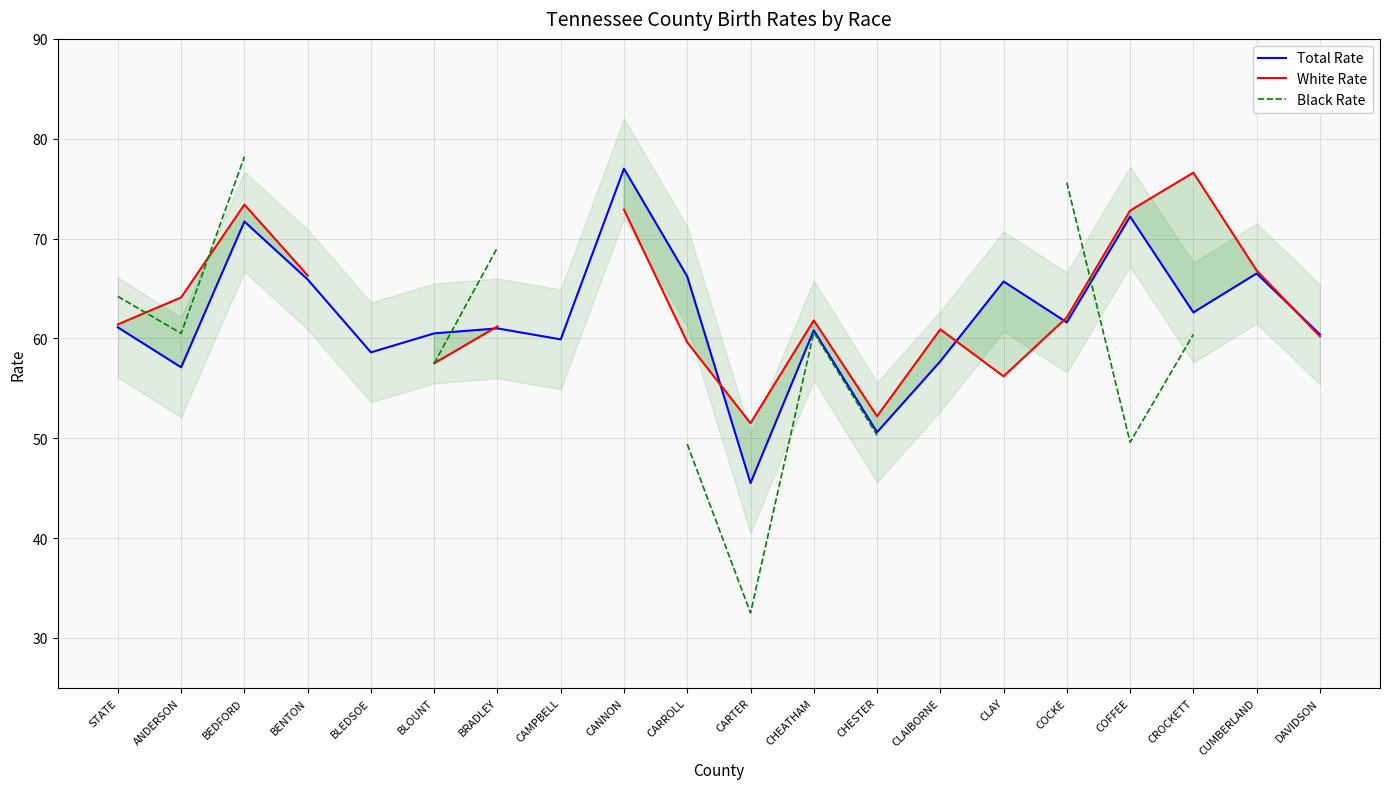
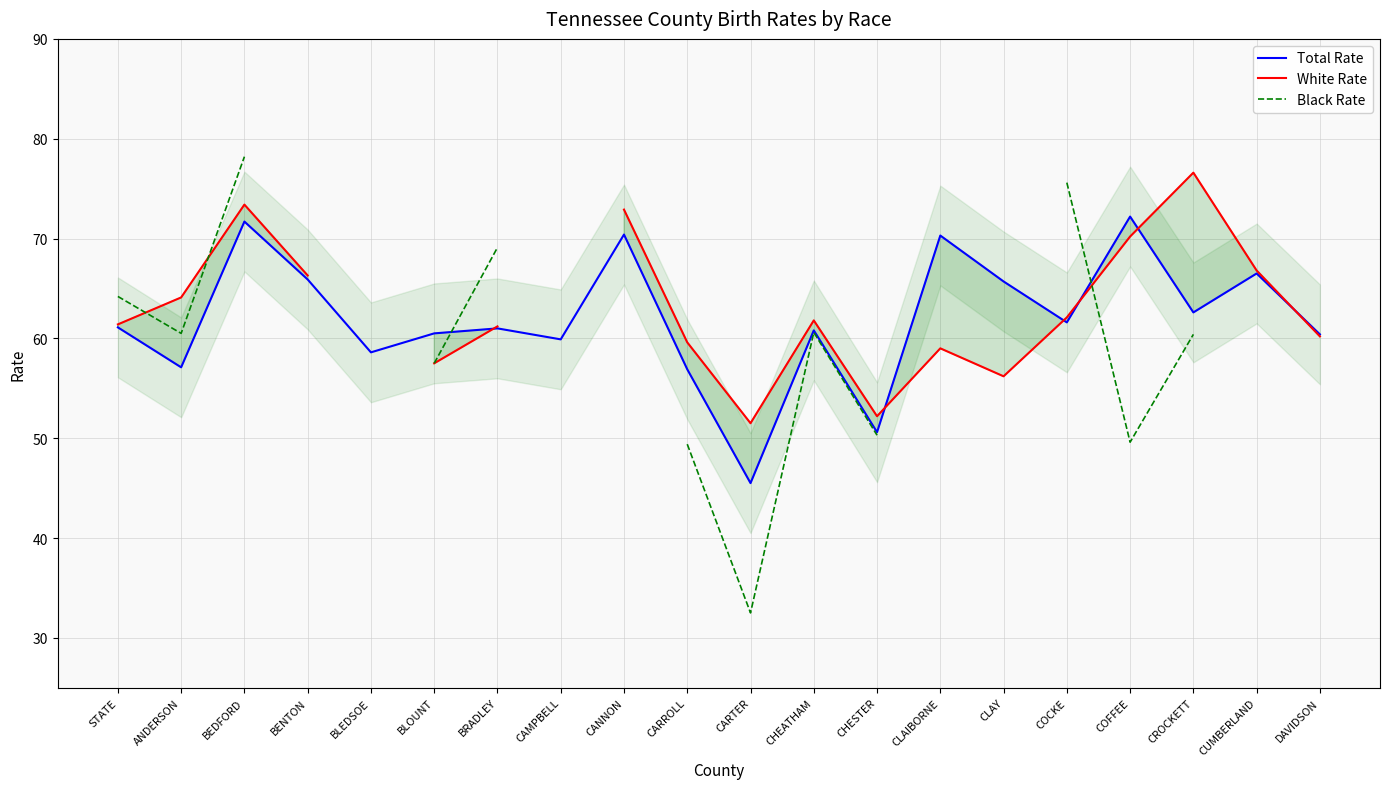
Total Rate, CANNON: 77 -> 70
Total Rate, CARROLL: 66 -> 57
Total Rate, CLAIBORNE: 58 -> 70
White Rate, CLAIBORNE: 61 -> 59
White Rate, COFFEE: 73 -> 70
